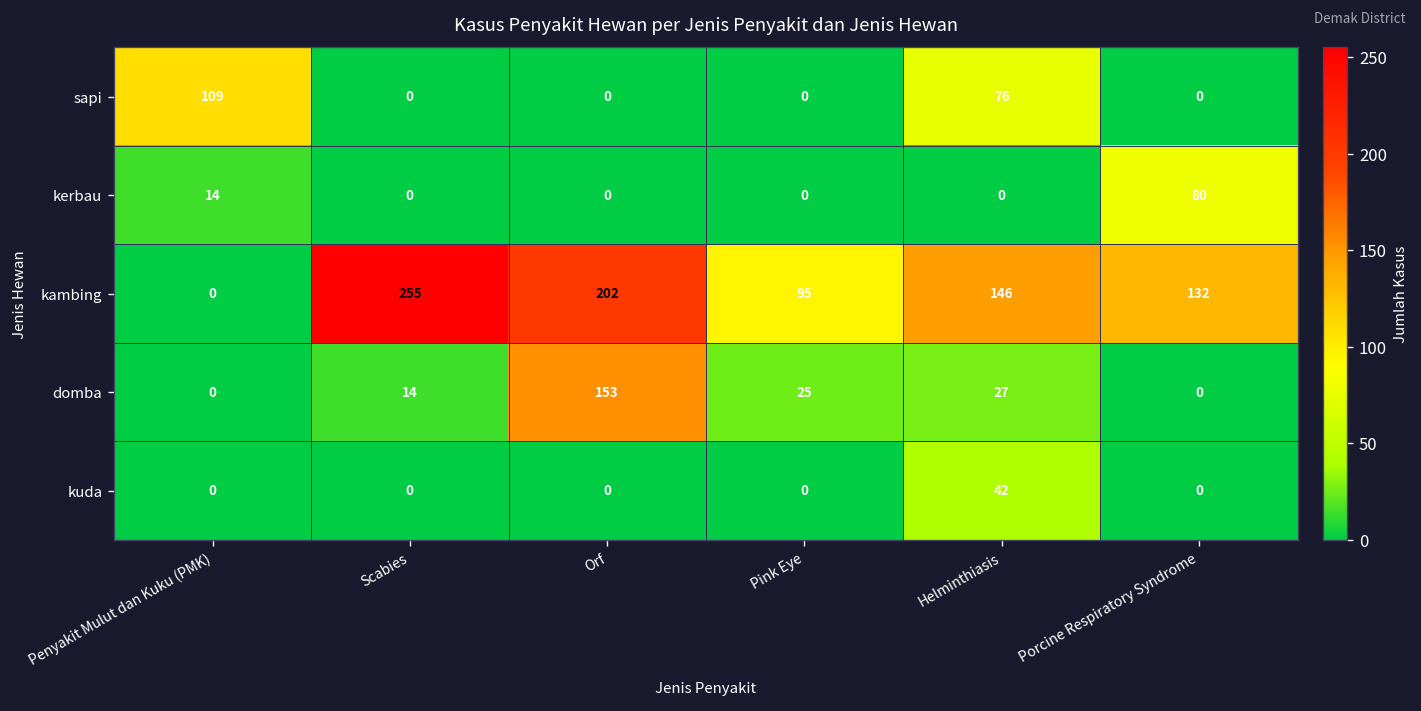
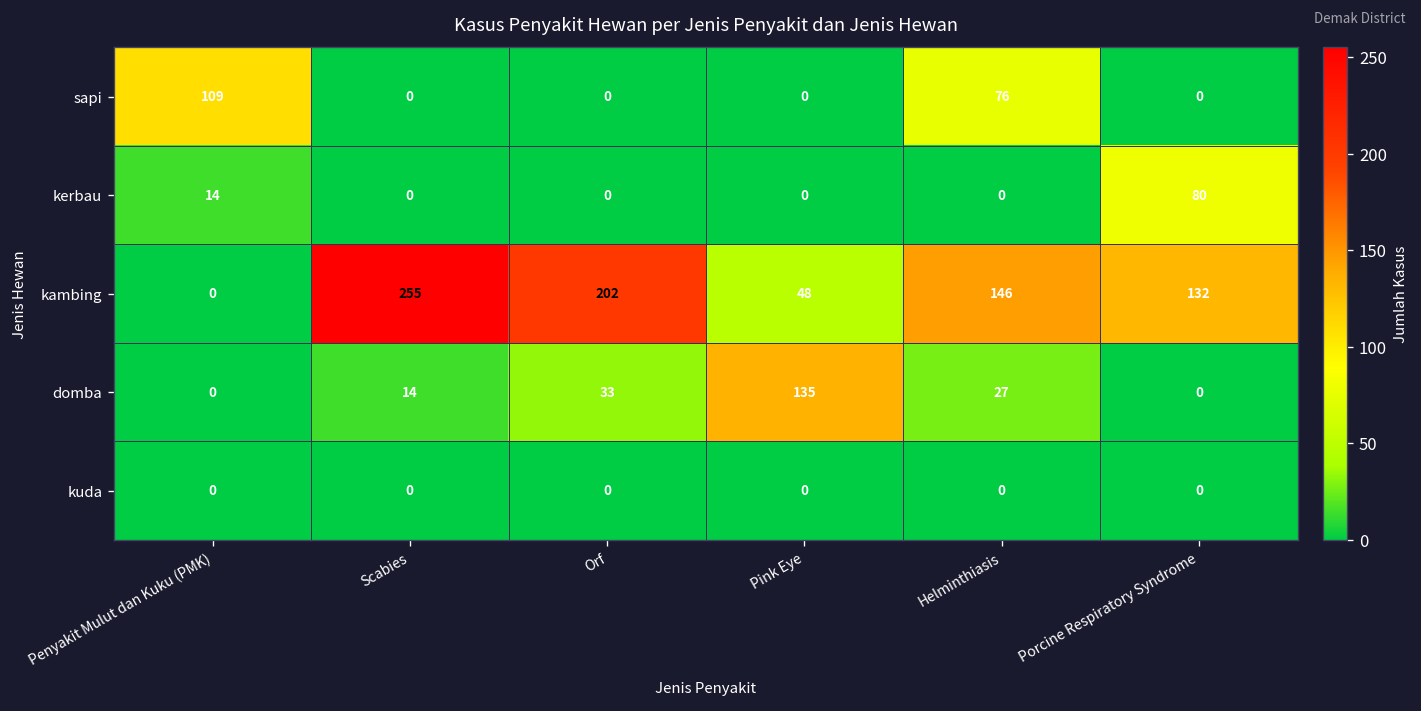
kambing, Pink Eye: 95 -> 48
domba, Orf: 153 -> 33
domba, Pink Eye: 25 -> 135
kuda, Helminthiasis: 42 -> 0
